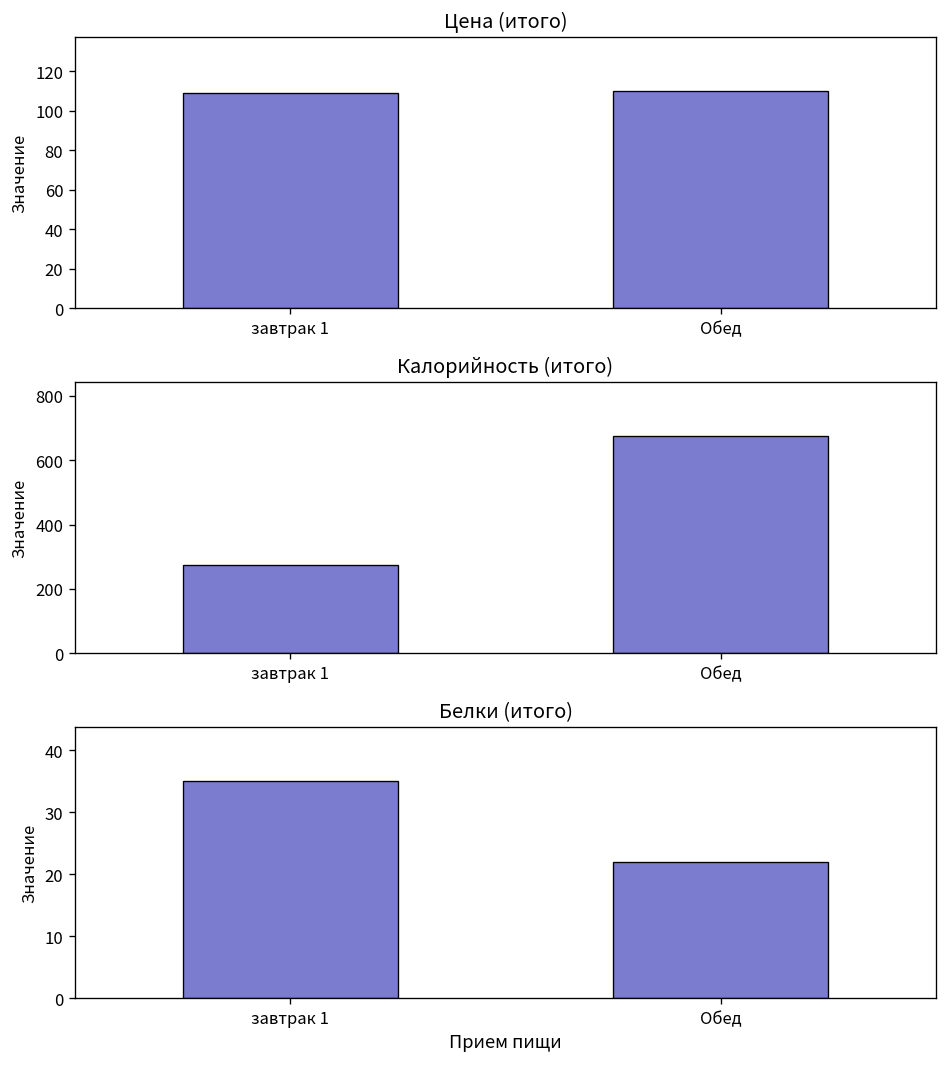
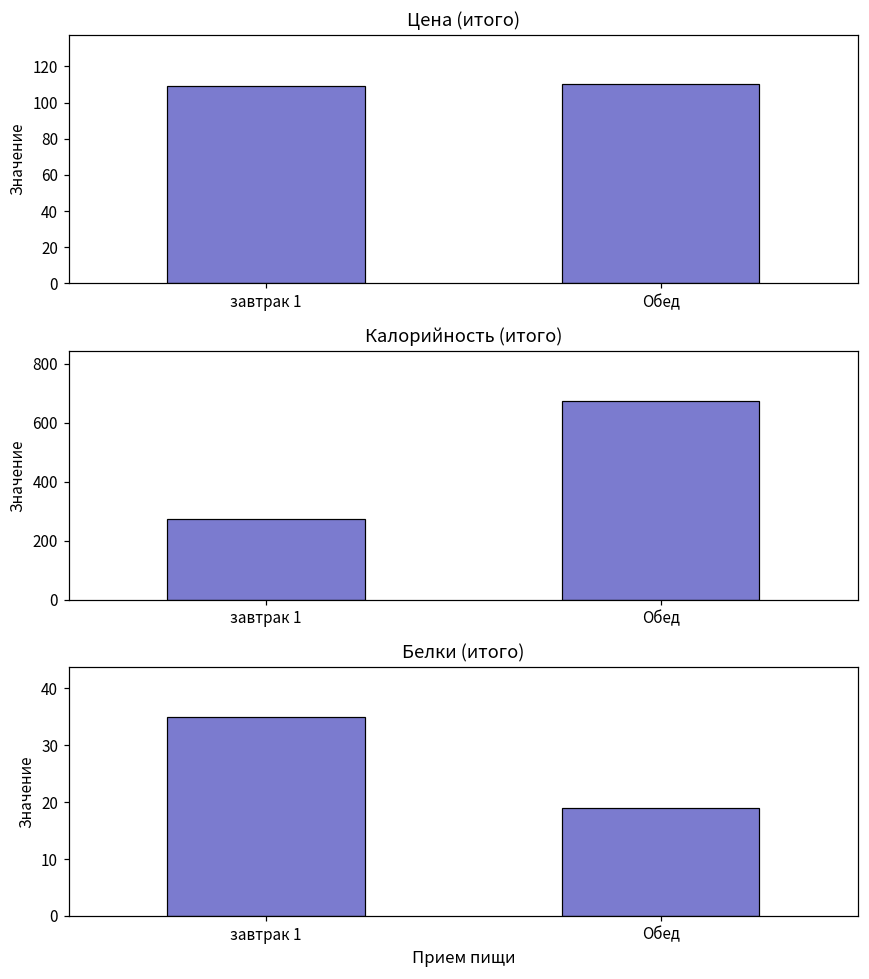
Белки (итого), Обед: 22 -> 19
